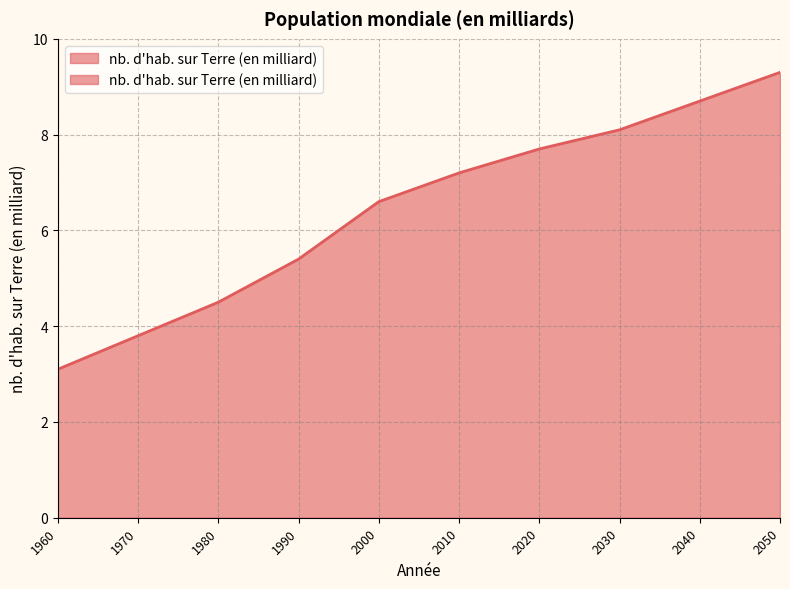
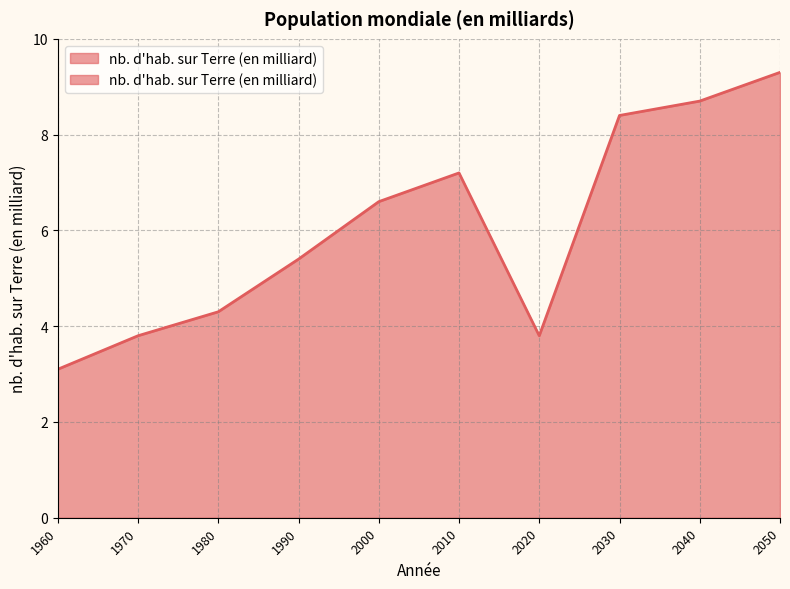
1980: 4.5 -> 4.3
2020: 7.7 -> 3.8
2030: 8.1 -> 8.4
